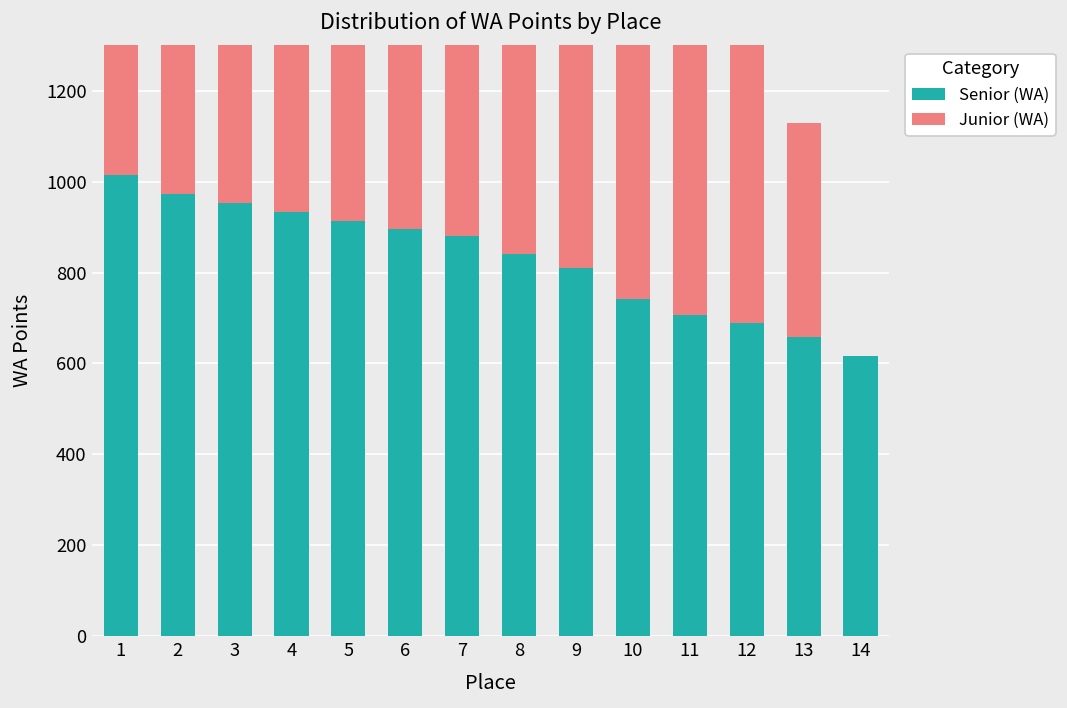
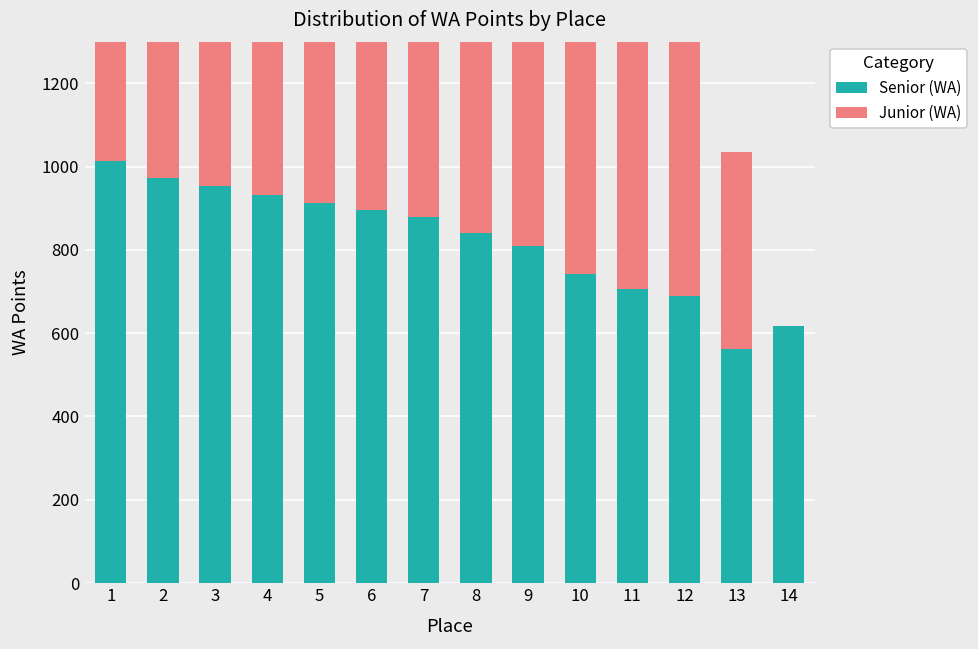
Senior (WA), 13: 660 -> 560
